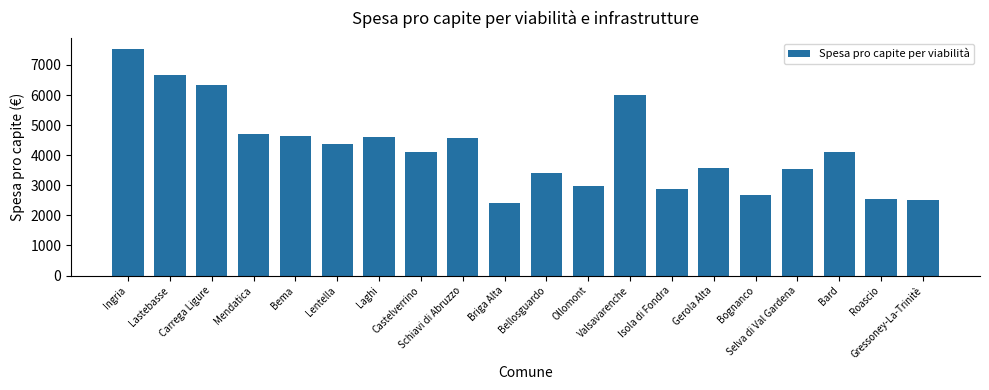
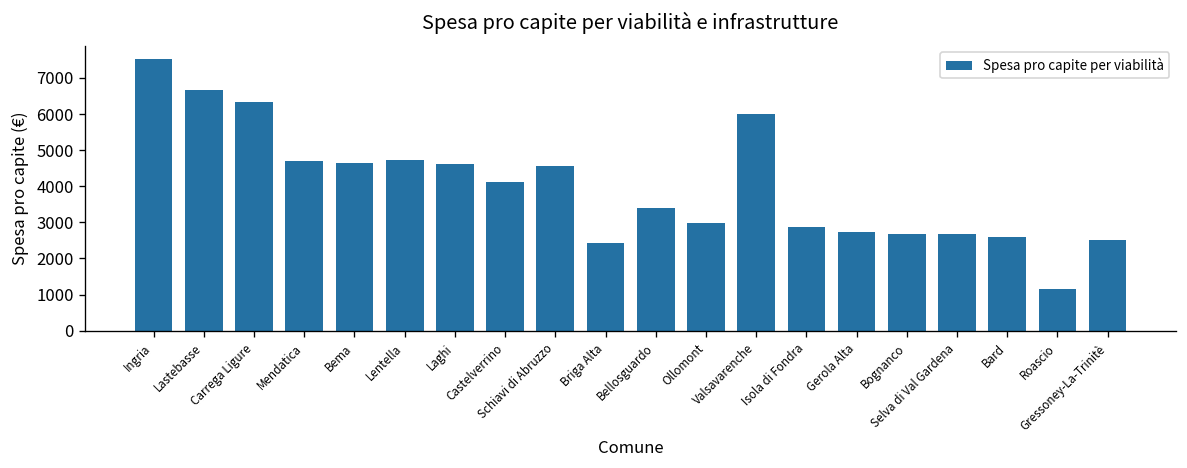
Lentella: 4400 -> 4700
Gerola Alta: 3600 -> 2700
Selva di Val Gardena: 3500 -> 2700
Bard: 4100 -> 2600
Roascio: 2600 -> 1200
